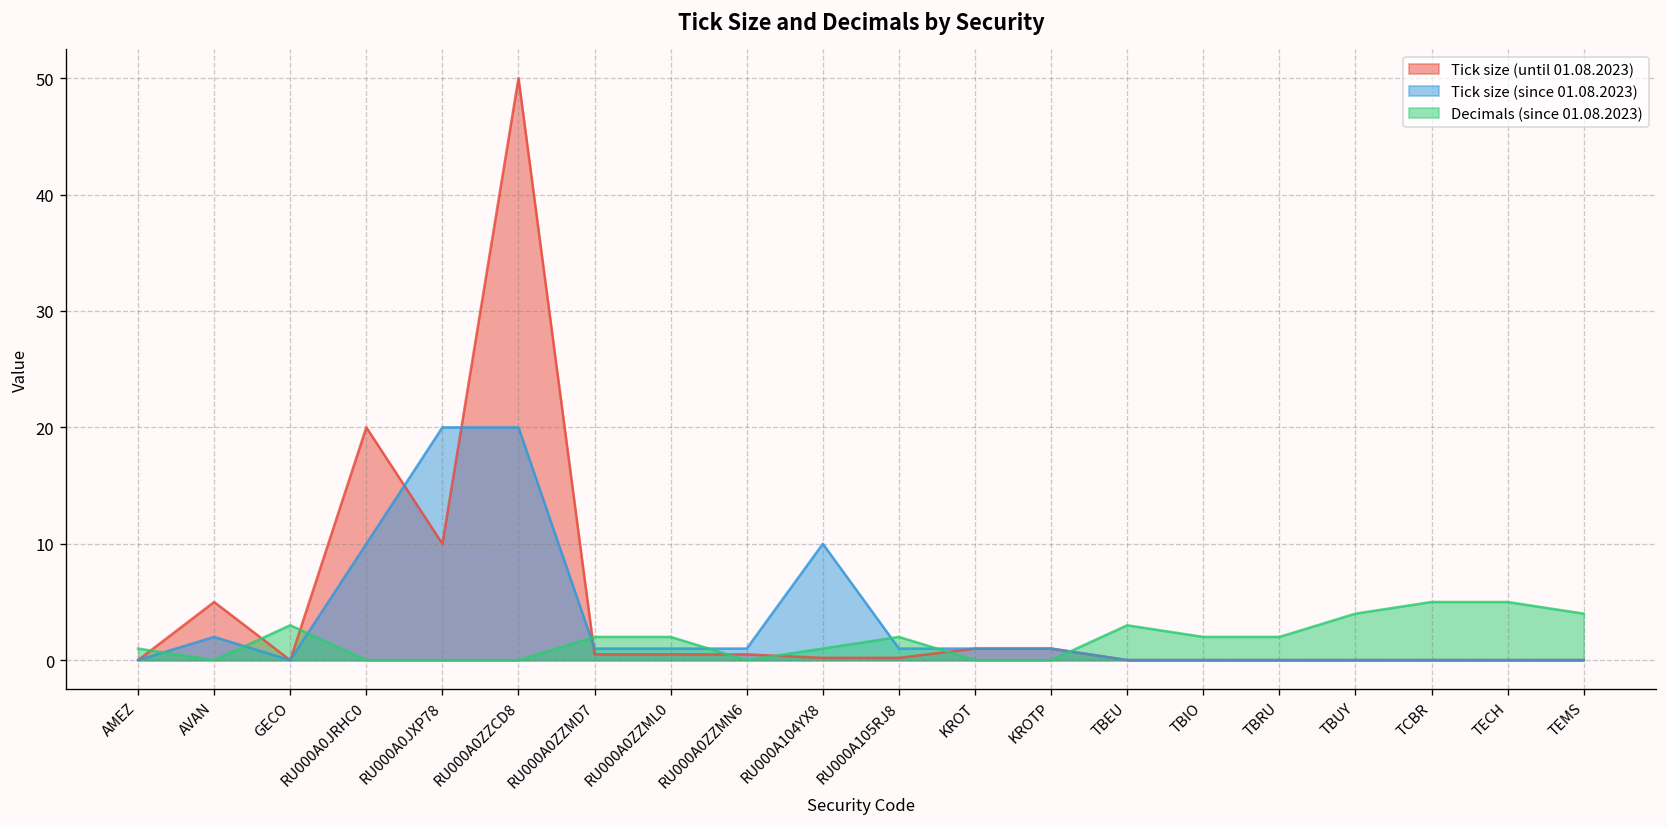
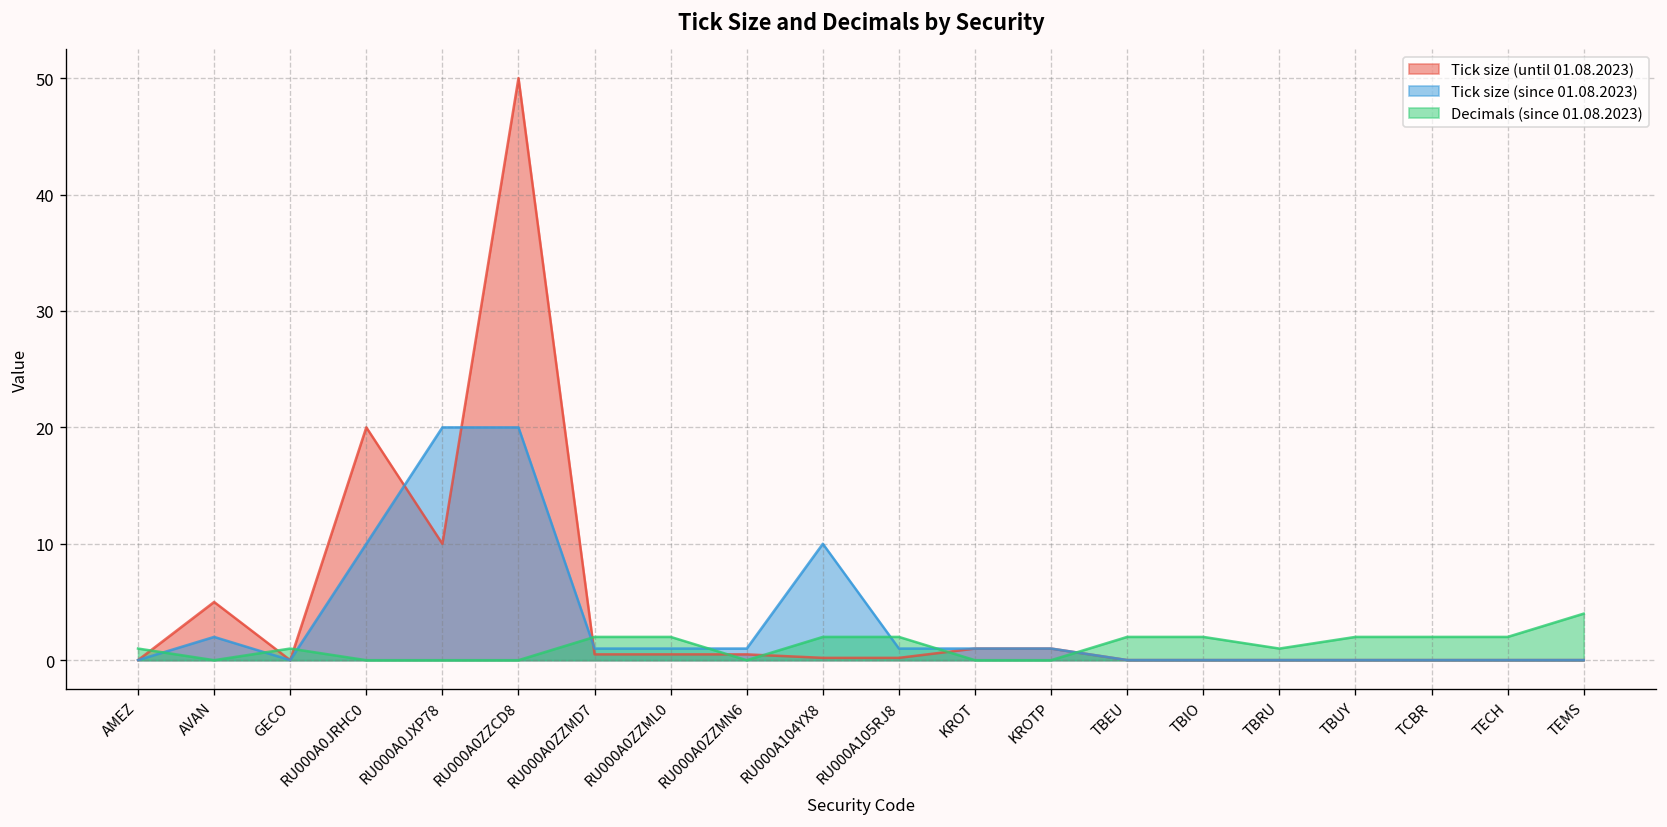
Decimals (since 01.08.2023), GECO: 3 -> 1
Decimals (since 01.08.2023), RU000A104YX8: 1 -> 2
Decimals (since 01.08.2023), TBEU: 3 -> 2
Decimals (since 01.08.2023), TBRU: 2 -> 1
Decimals (since 01.08.2023), TBUY: 4 -> 2
Decimals (since 01.08.2023), TCBR: 5 -> 2
Decimals (since 01.08.2023), TECH: 5 -> 2
